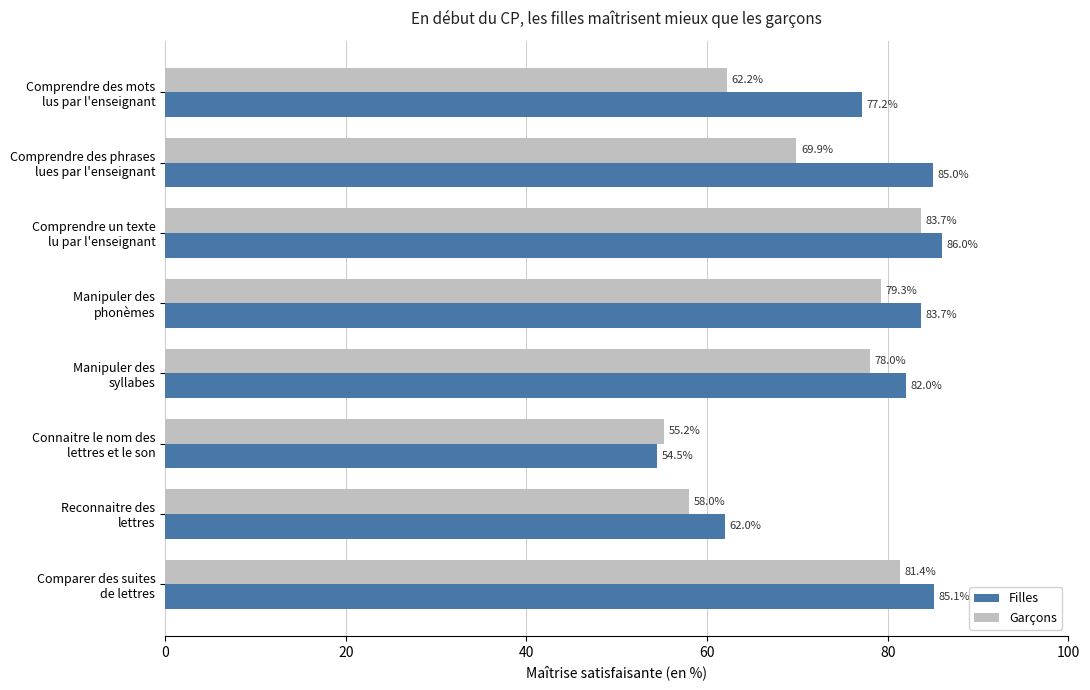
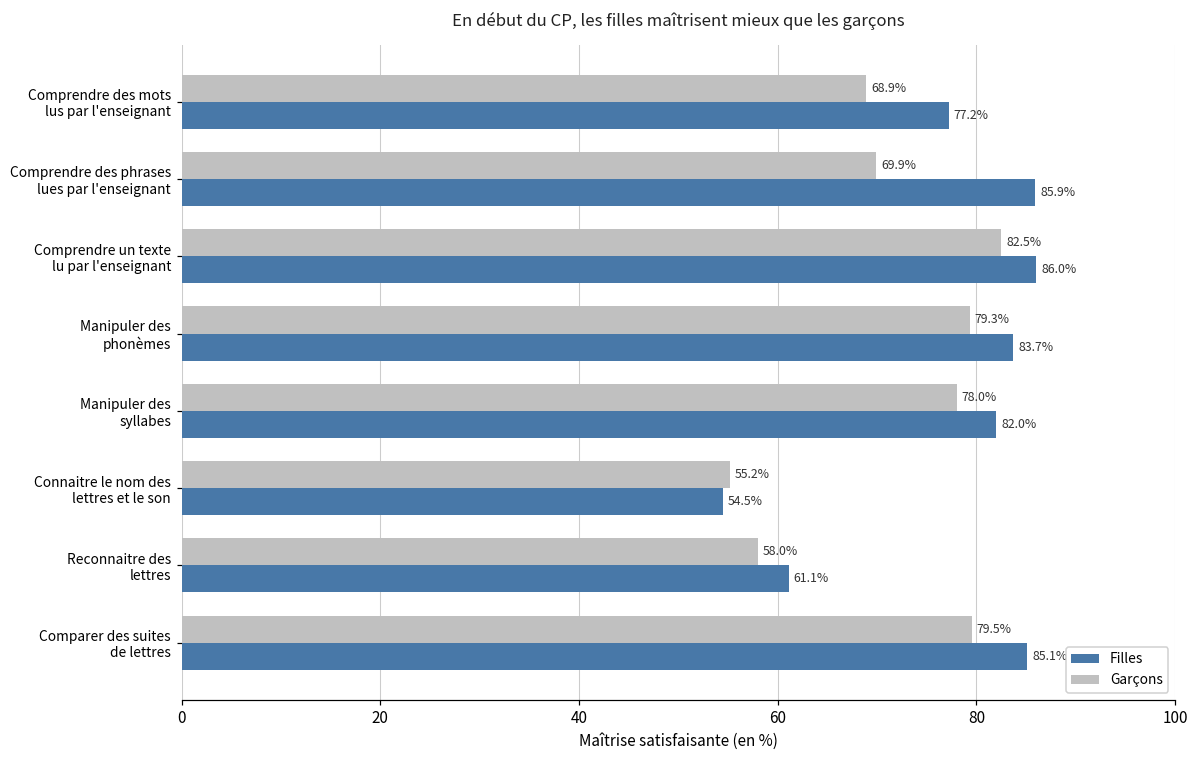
Garçons, Comprendre des mots lus par l'enseignant: 62.2% -> 68.9%
Filles, Comprendre des phrases lues par l'enseignant: 85.0% -> 85.9%
Garçons, Comprendre un texte lu par l'enseignant: 83.7% -> 82.5%
Filles, Reconnaitre des lettres: 62.0% -> 61.1%
Garçons, Comparer des suites de lettres: 81.4% -> 79.5%
